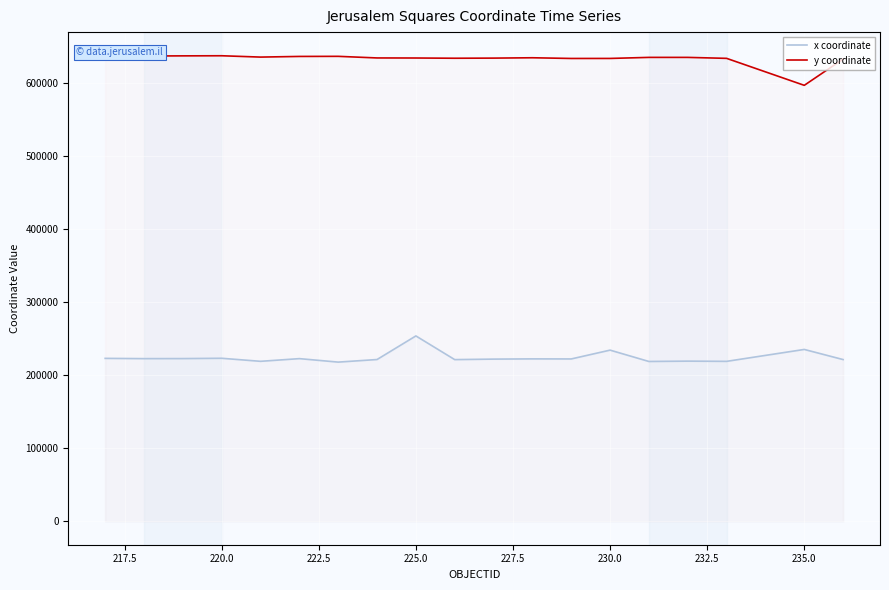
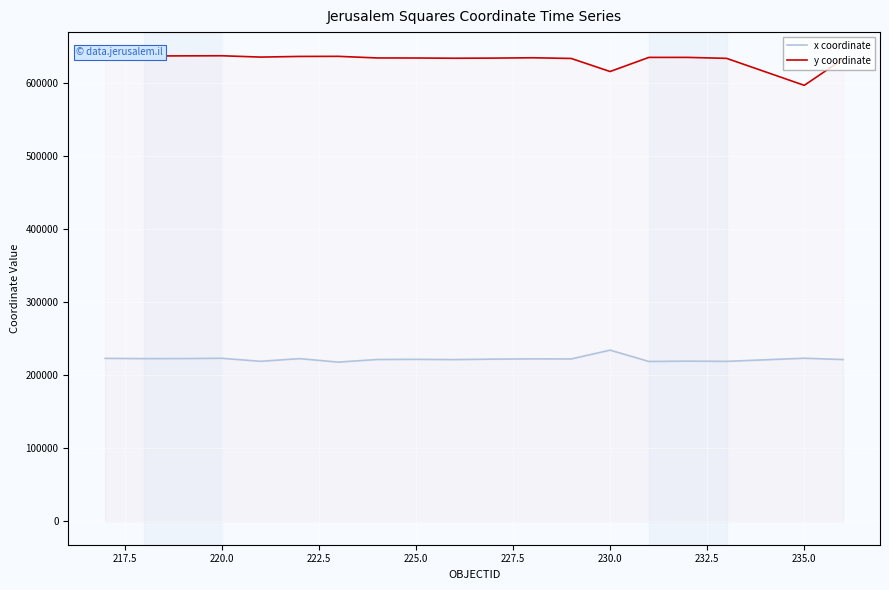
x coordinate, 225.0: 250000 -> 220000
y coordinate, 230.0: 630000 -> 620000
x coordinate, 235.0: 240000 -> 220000
